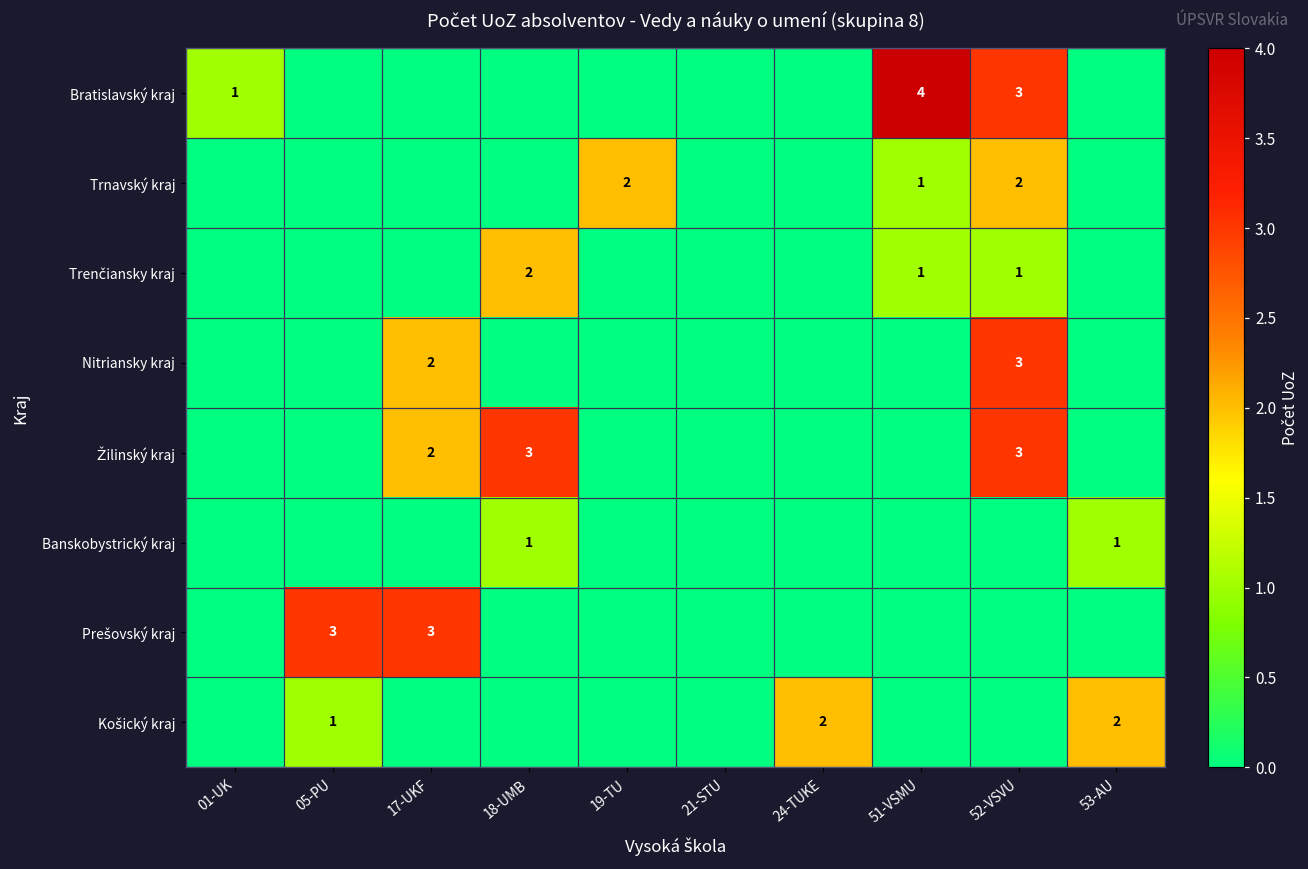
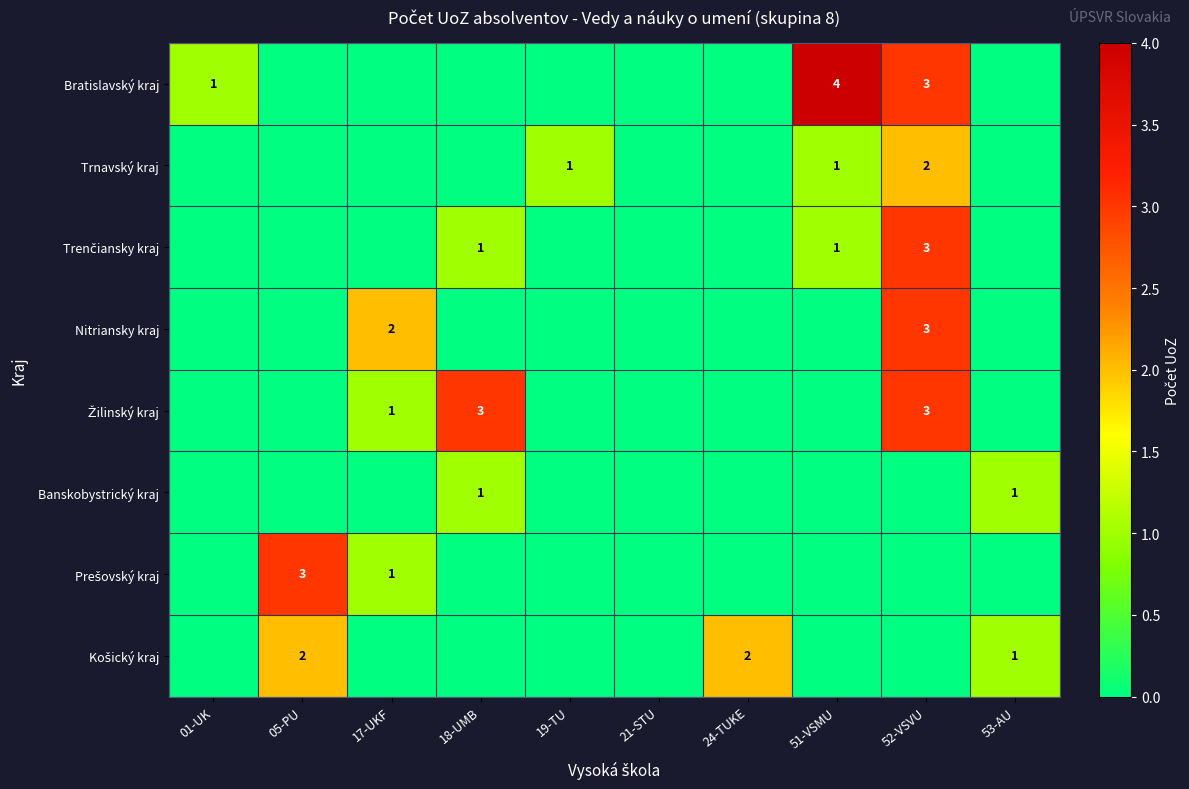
Trnavský kraj, 19-TU: 2 -> 1
Trenčiansky kraj, 18-UMB: 2 -> 1
Trenčiansky kraj, 52-VSVU: 1 -> 3
Žilinský kraj, 17-UKF: 2 -> 1
Prešovský kraj, 17-UKF: 3 -> 1
Košický kraj, 05-PU: 1 -> 2
Košický kraj, 53-AU: 2 -> 1
